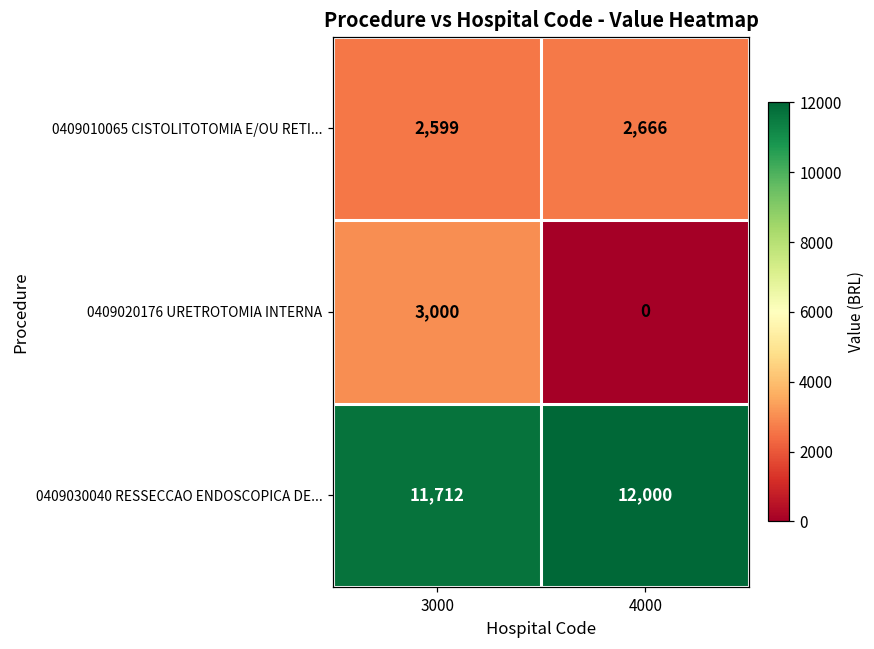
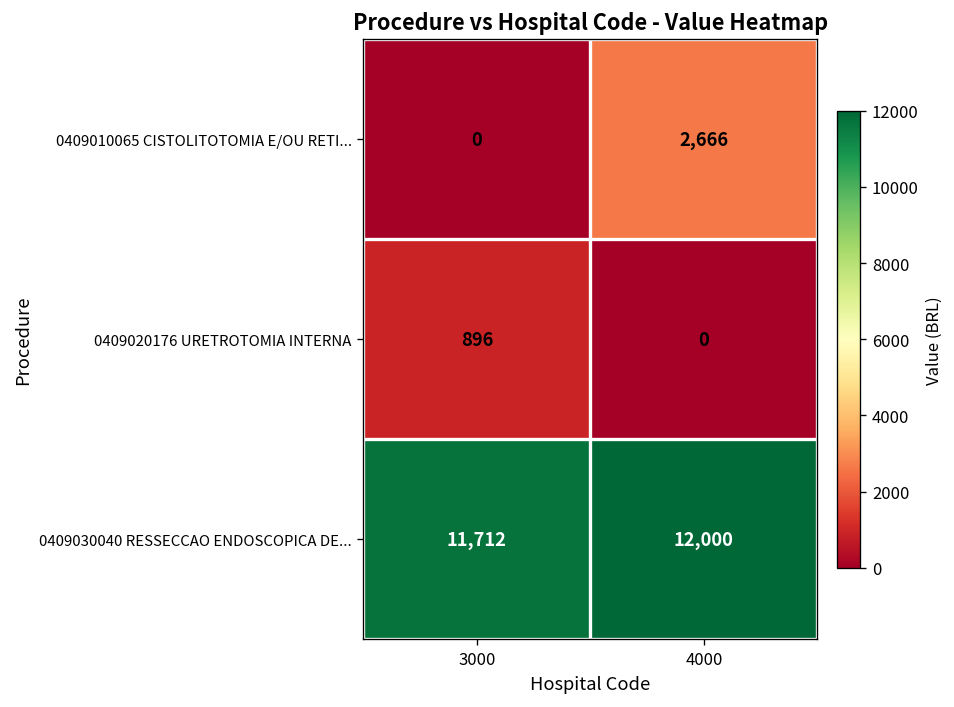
0409010065 CISTOLITOTOMIA E/OU RETI..., 3000: 2,599 -> 0
0409020176 URETROTOMIA INTERNA, 3000: 3,000 -> 896
